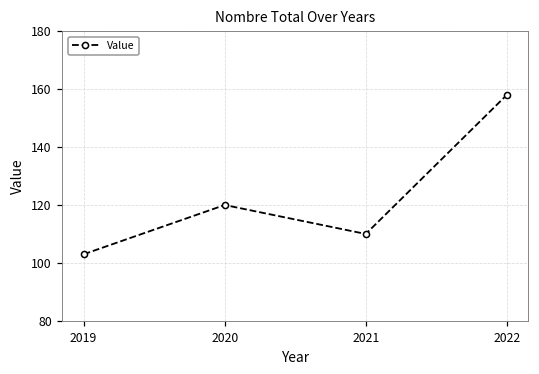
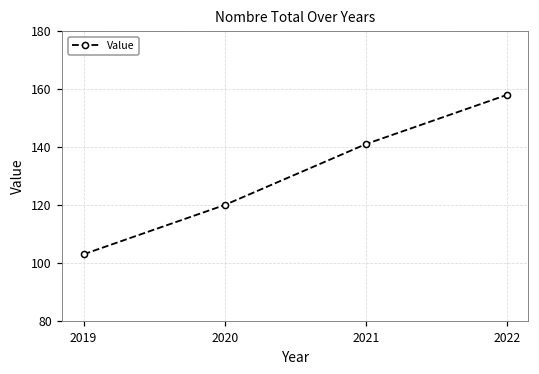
2021: 110 -> 141
